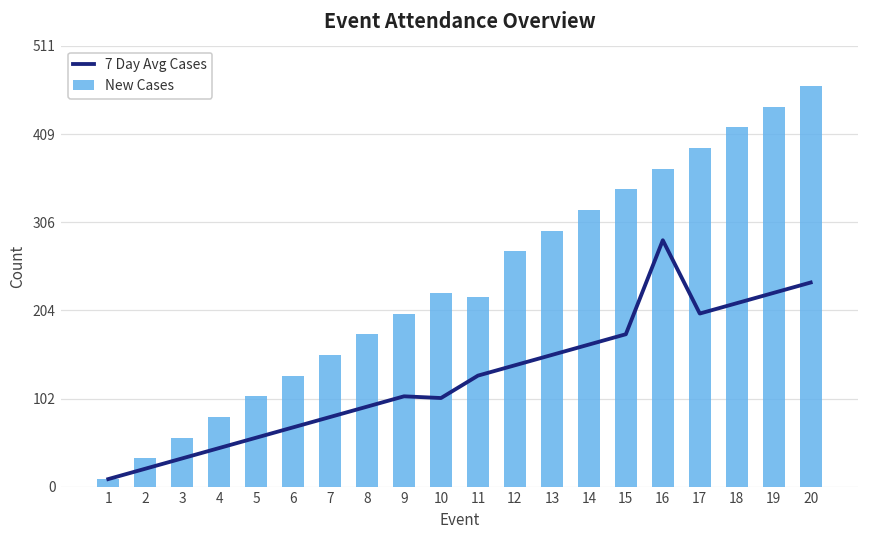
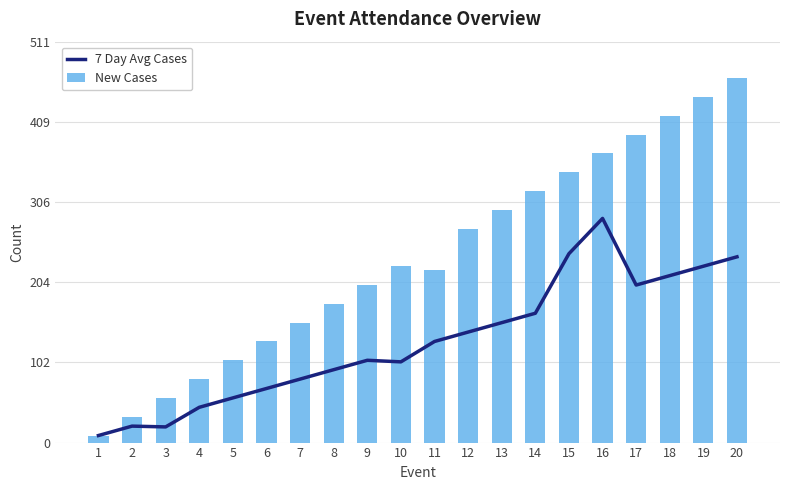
7 Day Avg Cases, 3: 30 -> 20
7 Day Avg Cases, 15: 180 -> 240
